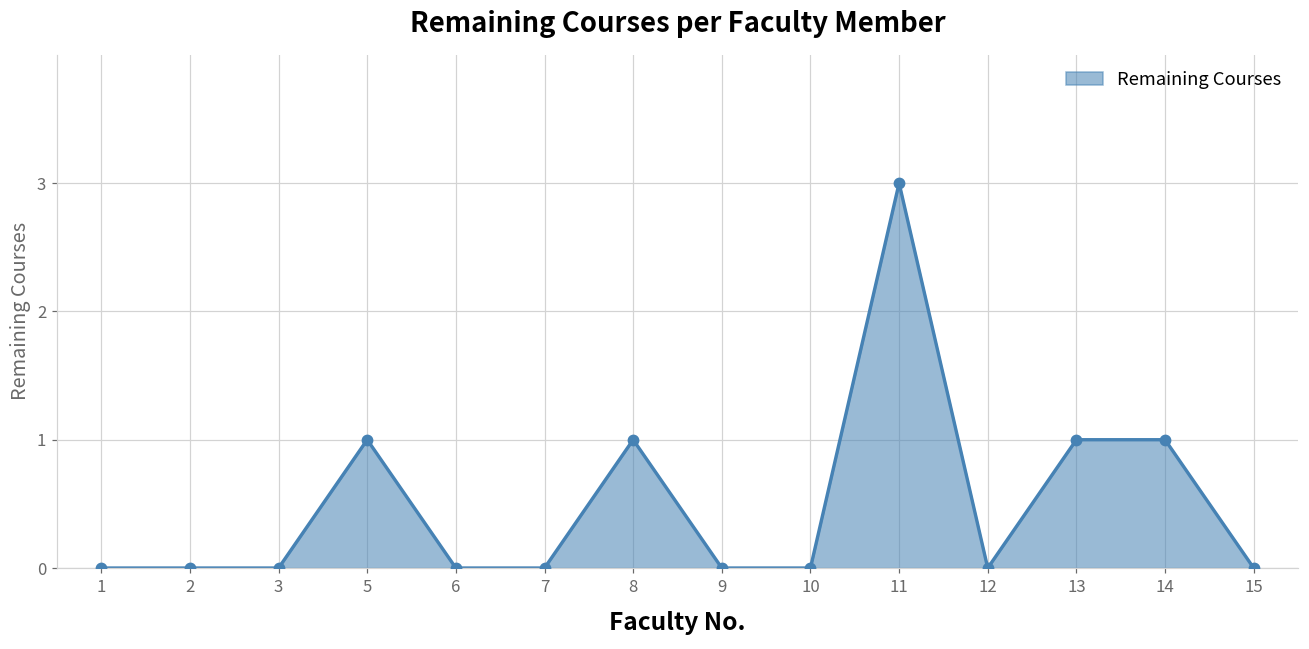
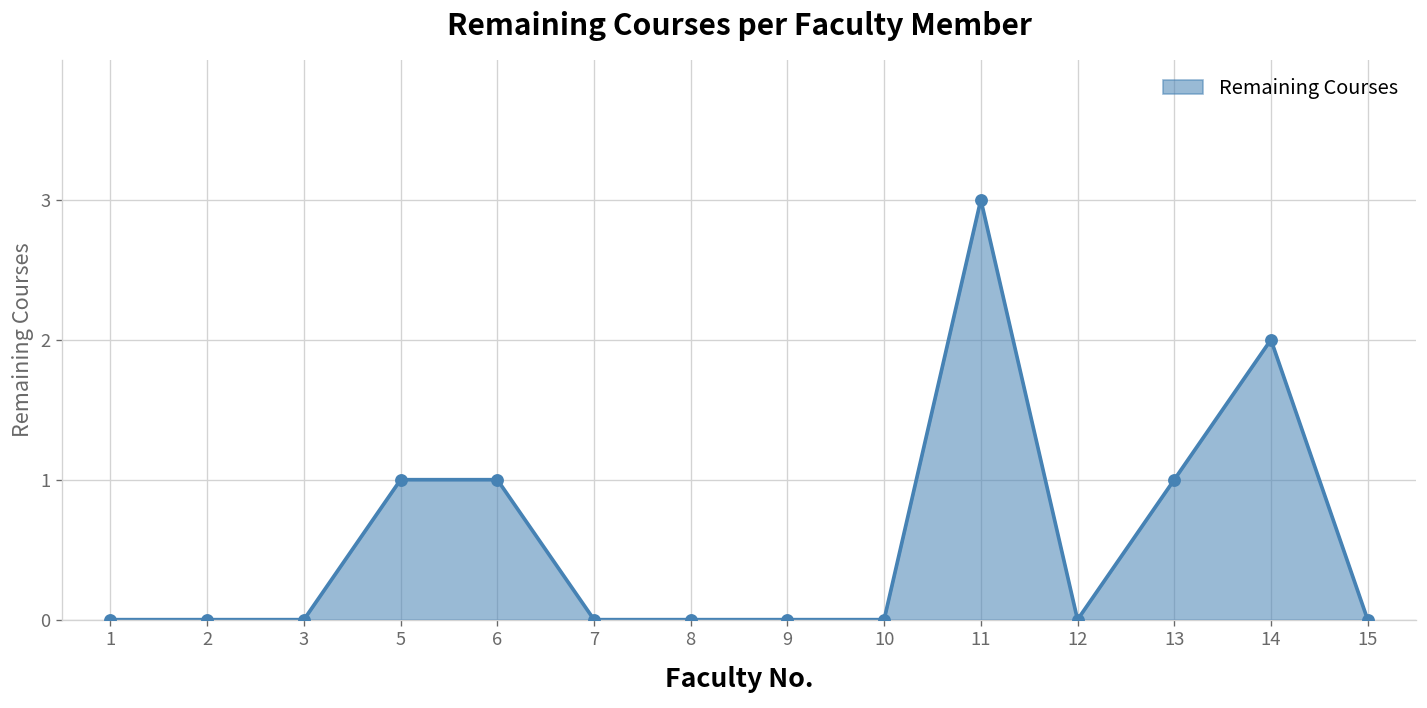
6: 0 -> 1
8: 1 -> 0
14: 1 -> 2
